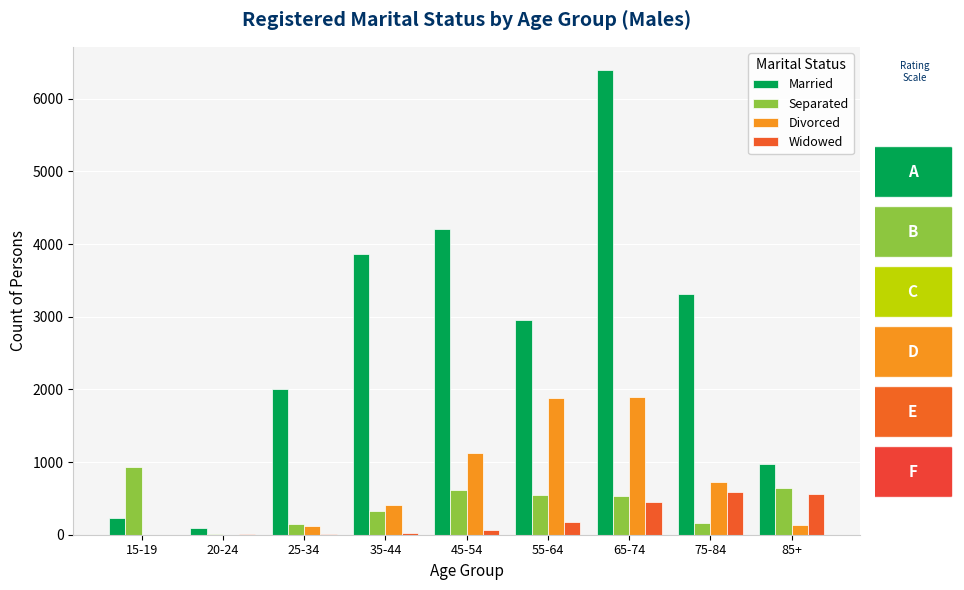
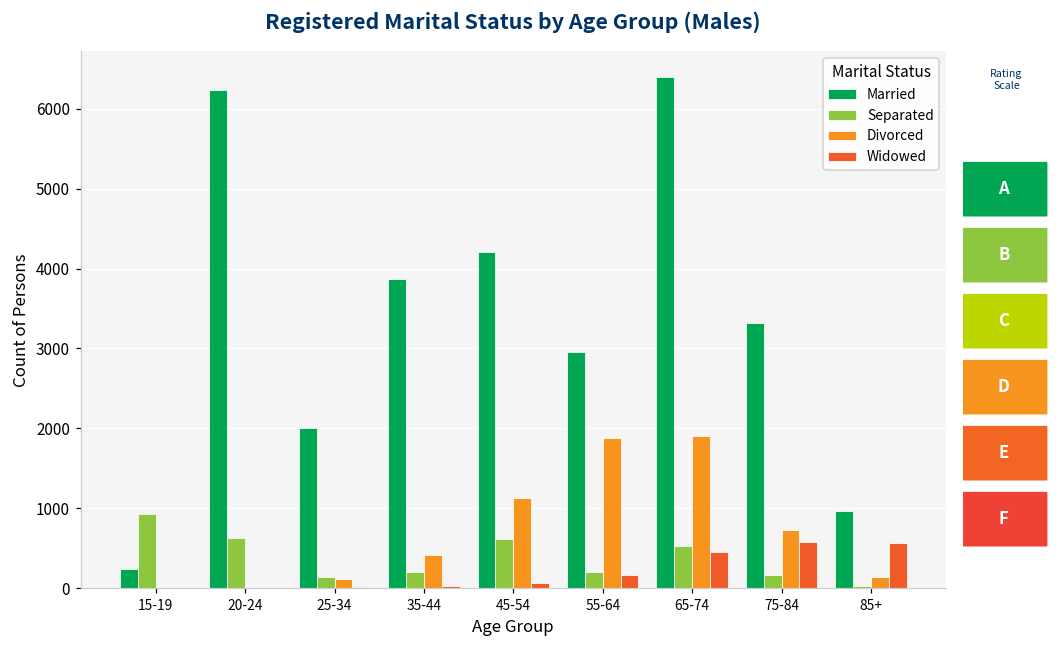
Married, 20-24: 100 -> 6200
Separated, 20-24: 0 -> 600
Separated, 35-44: 300 -> 200
Separated, 55-64: 600 -> 200
Separated, 85+: 600 -> 0
